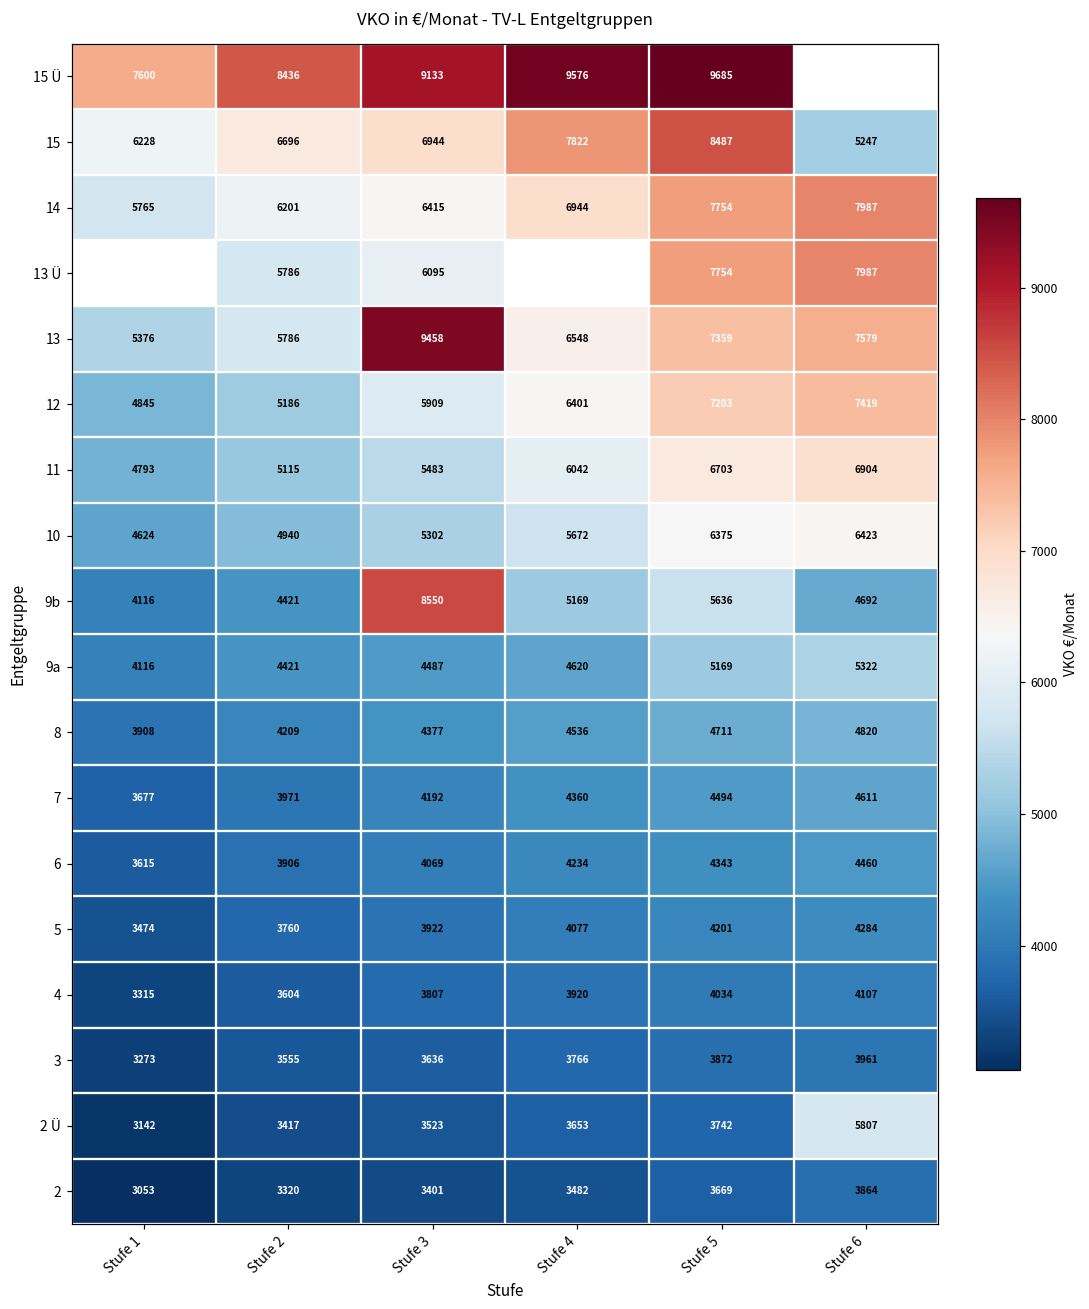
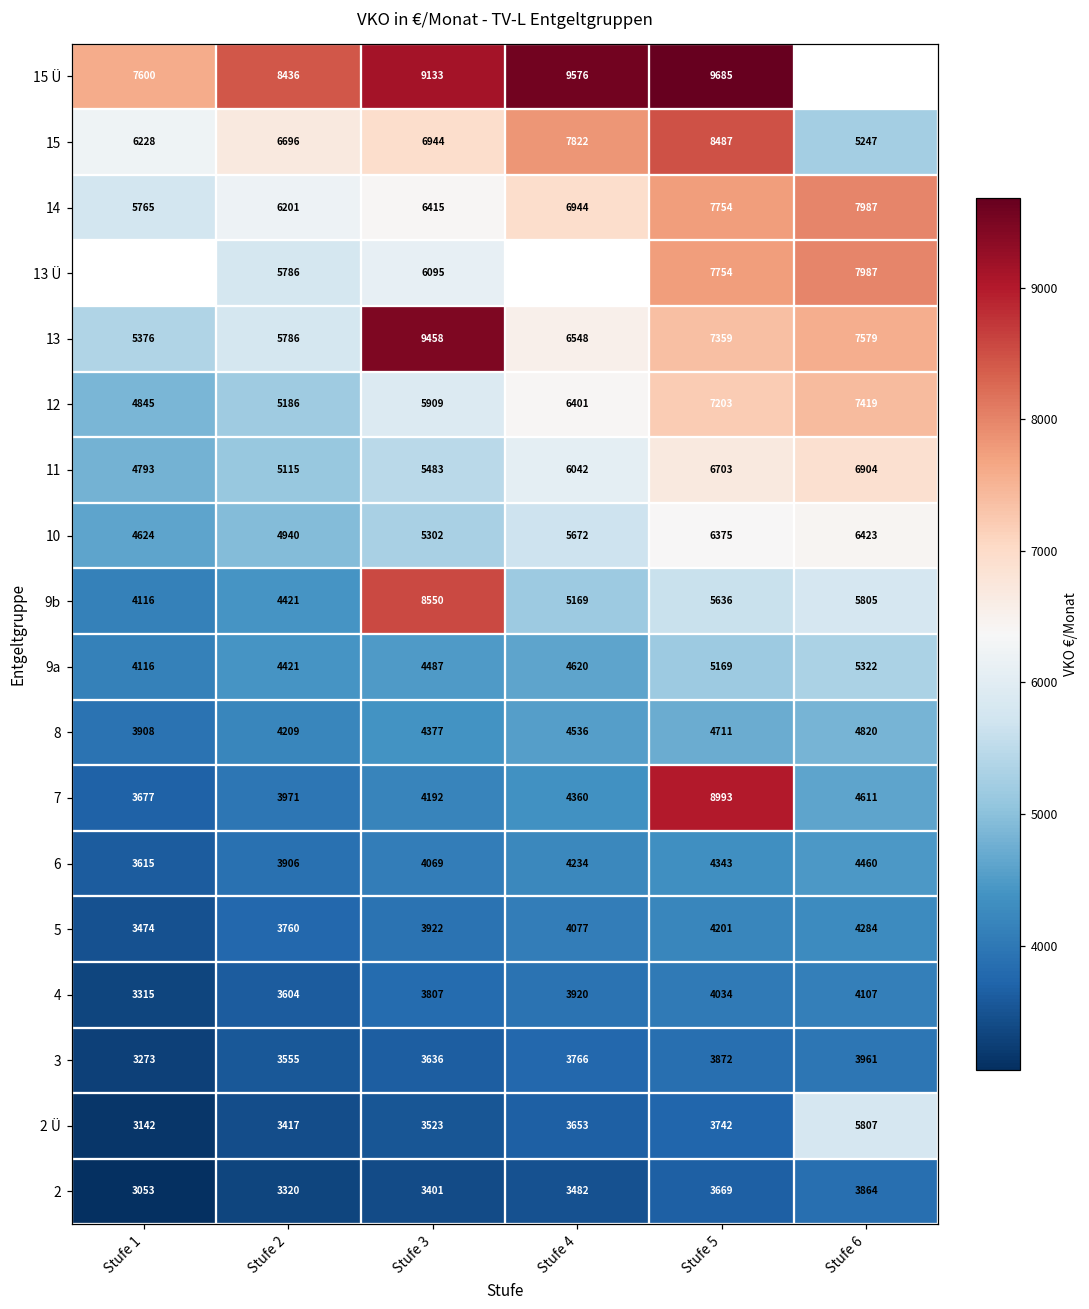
9b, Stufe 6: 4692 -> 5805
7, Stufe 5: 4494 -> 8993
